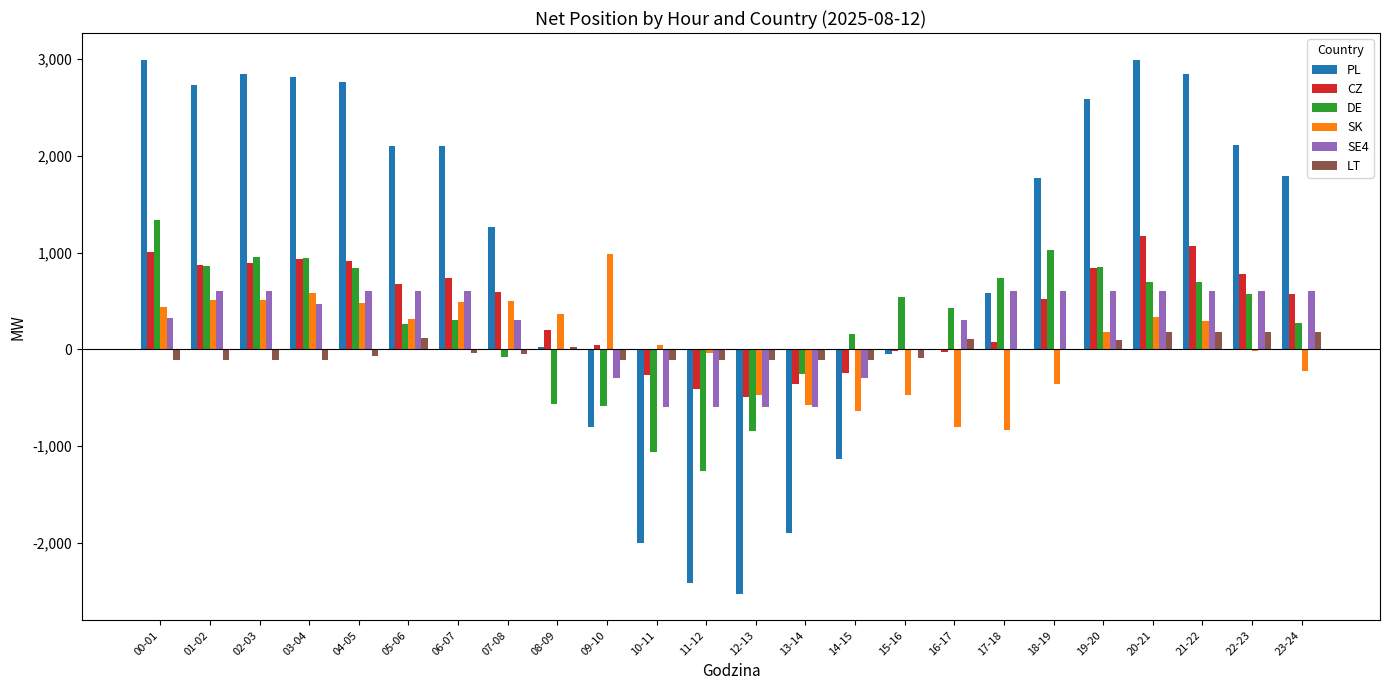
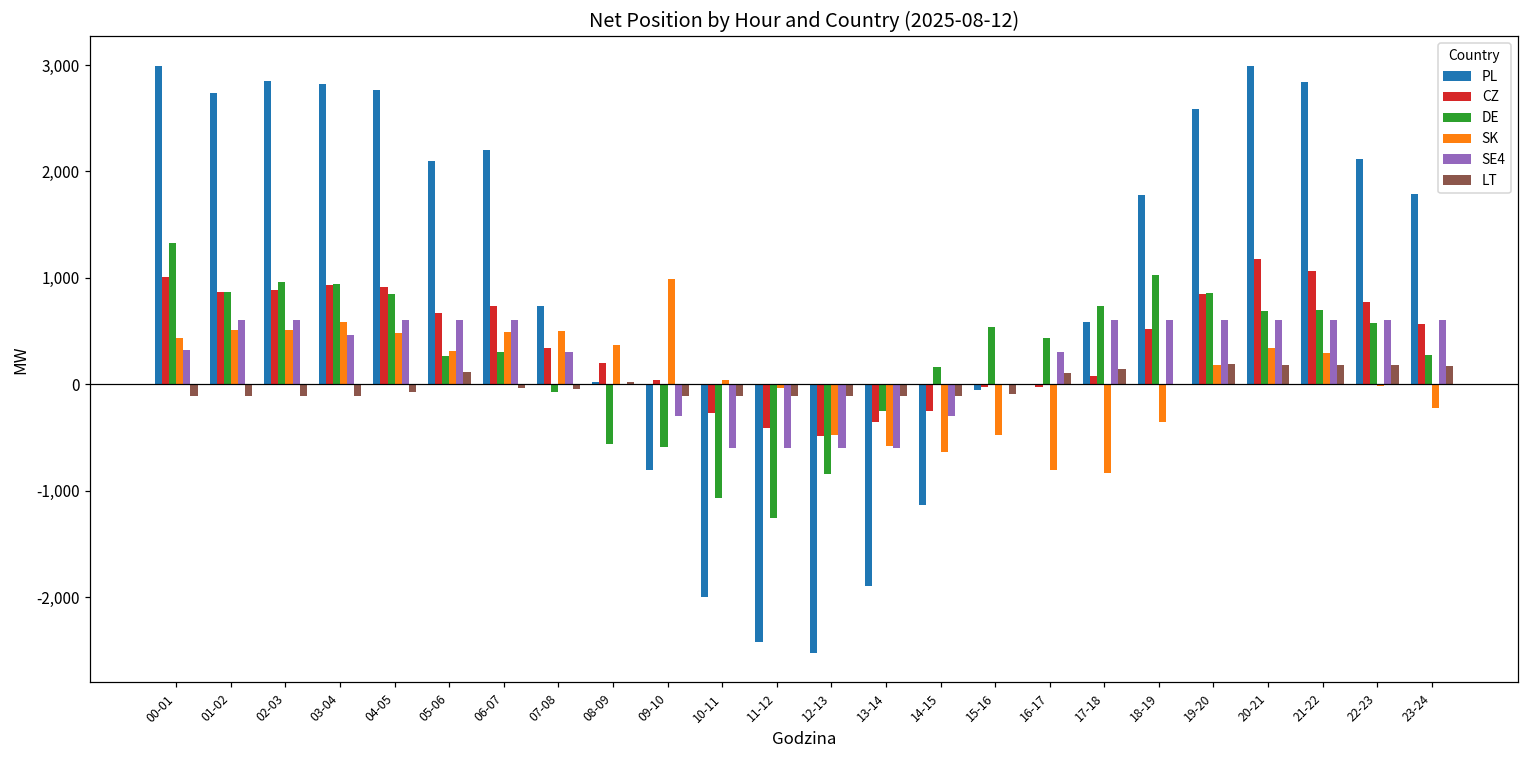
PL, 06-07: 2,100 -> 2,200
PL, 07-08: 1,300 -> 700
CZ, 07-08: 600 -> 300
LT, 17-18: 0 -> 100
LT, 19-20: 100 -> 200
